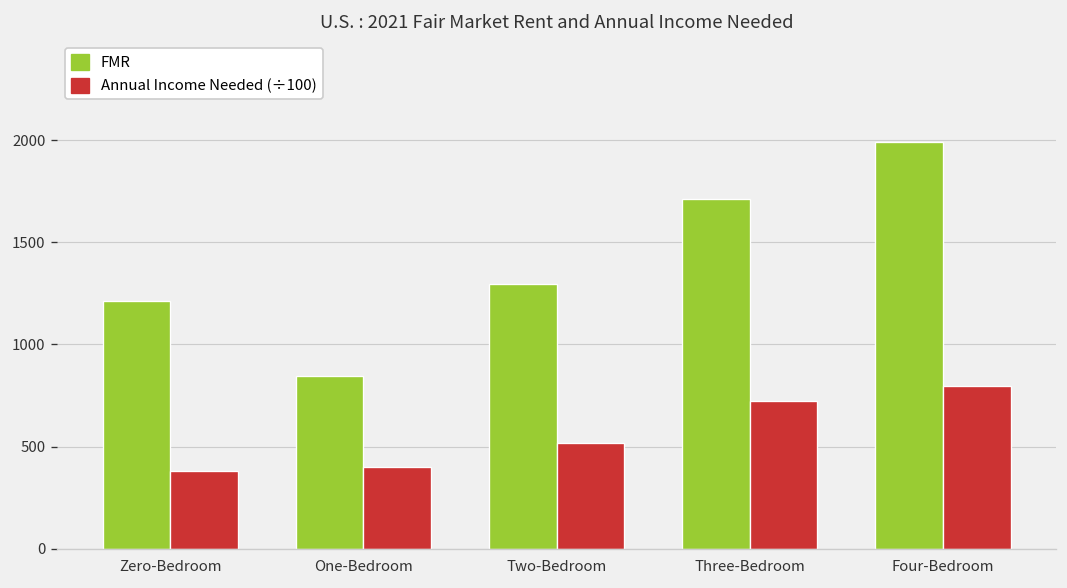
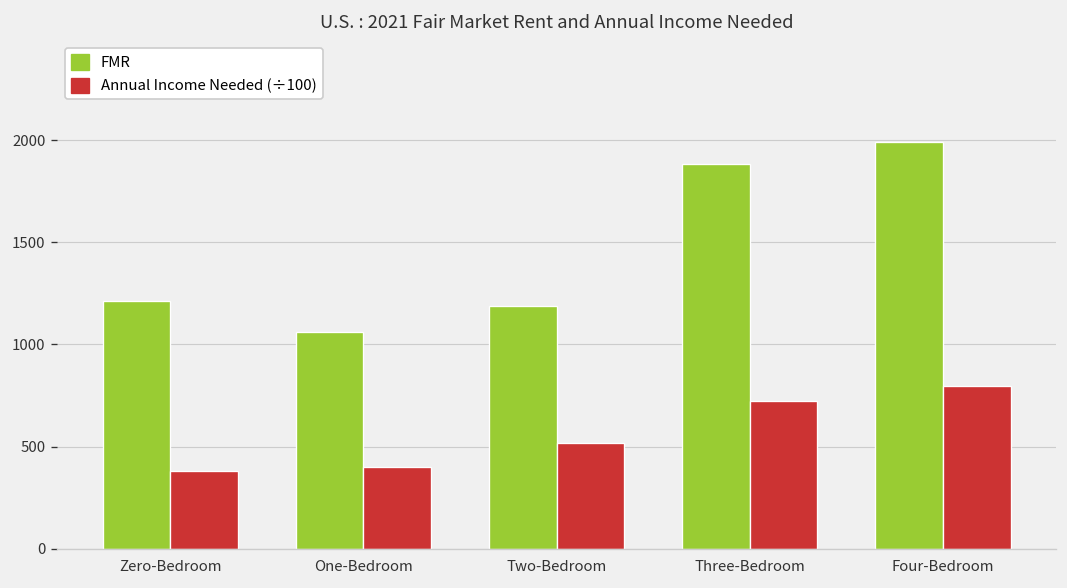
FMR, One-Bedroom: 850 -> 1060
FMR, Two-Bedroom: 1290 -> 1190
FMR, Three-Bedroom: 1710 -> 1890
